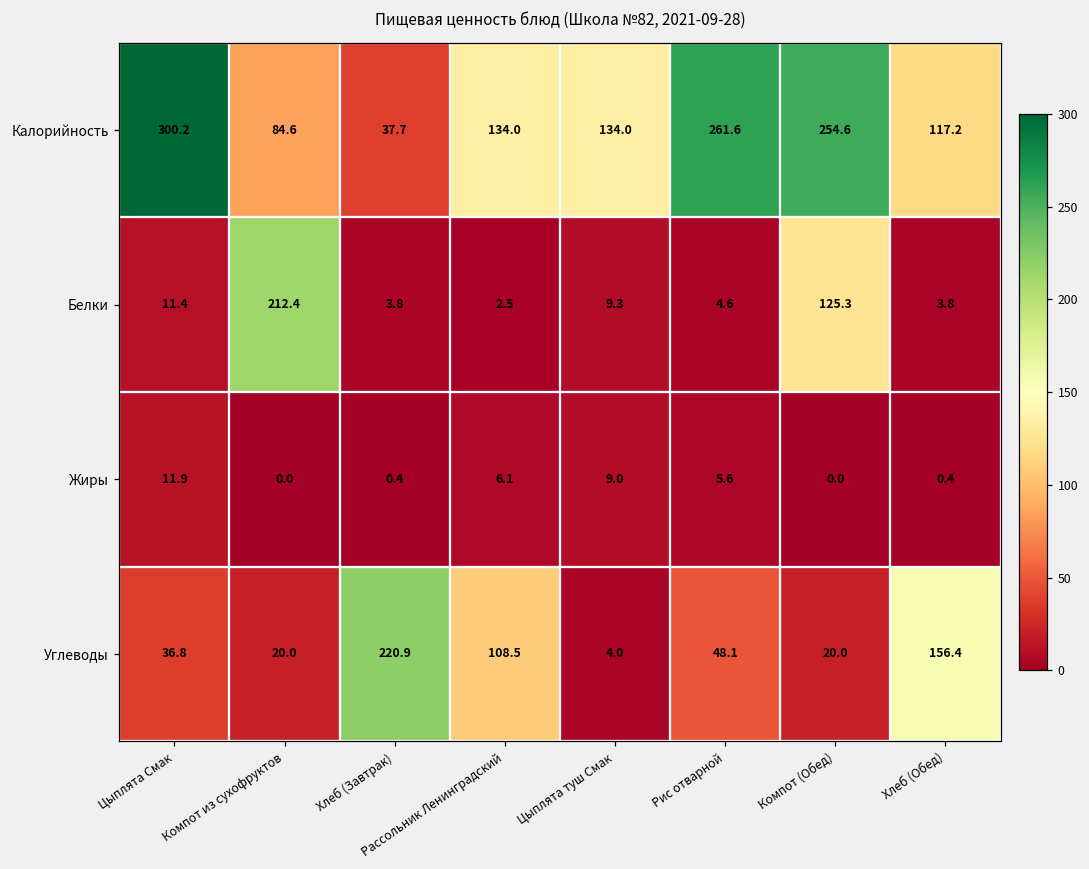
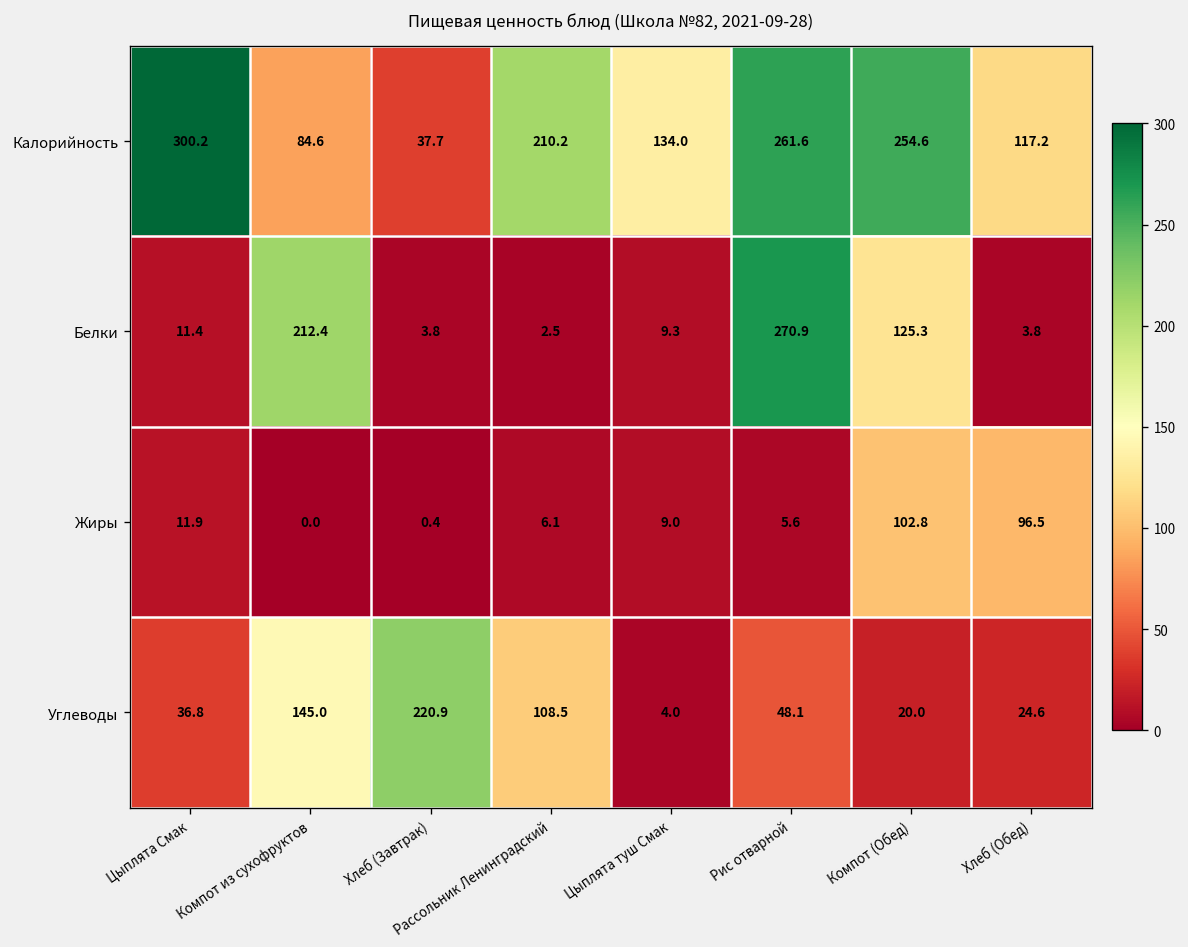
Калорийность, Рассольник Ленинградский: 134.0 -> 210.2
Белки, Рис отварной: 4.6 -> 270.9
Жиры, Компот (Обед): 0.0 -> 102.8
Жиры, Хлеб (Обед): 0.4 -> 96.5
Углеводы, Компот из сухофруктов: 20.0 -> 145.0
Углеводы, Хлеб (Обед): 156.4 -> 24.6
